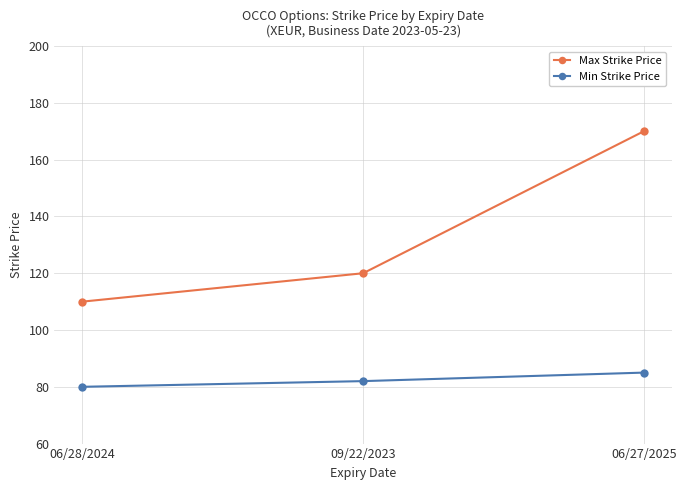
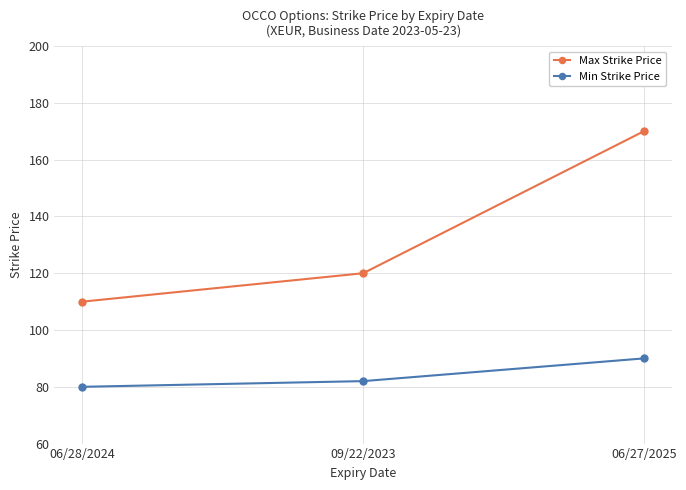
Min Strike Price, 06/27/2025: 85 -> 90
